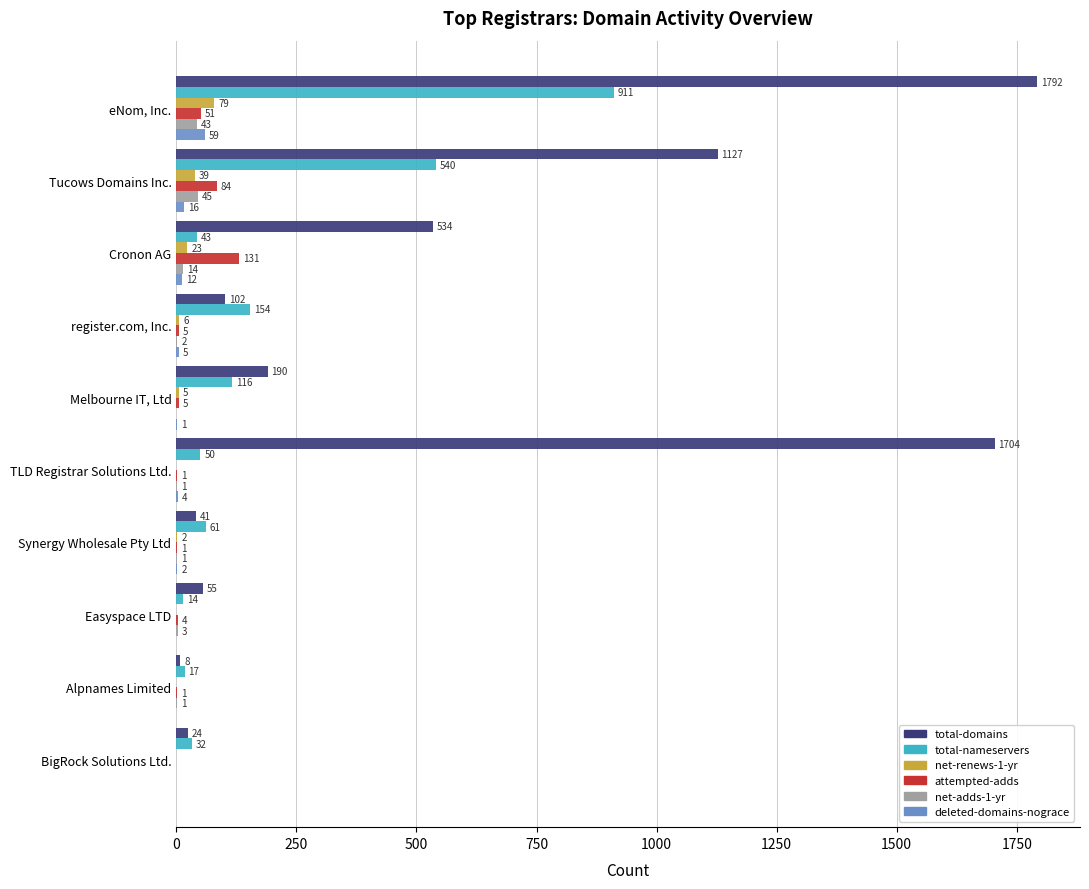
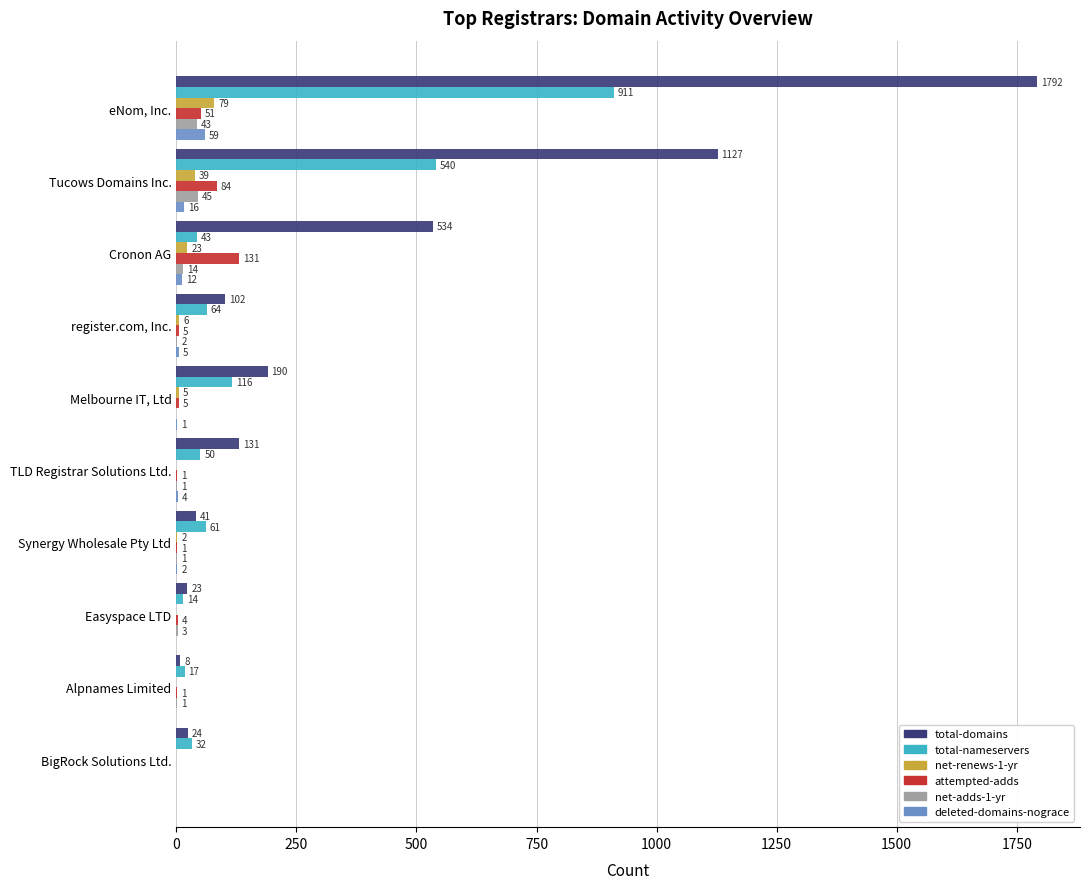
total-nameservers, register.com, Inc.: 154 -> 64
total-domains, TLD Registrar Solutions Ltd.: 1704 -> 131
total-domains, Easyspace LTD: 55 -> 23
